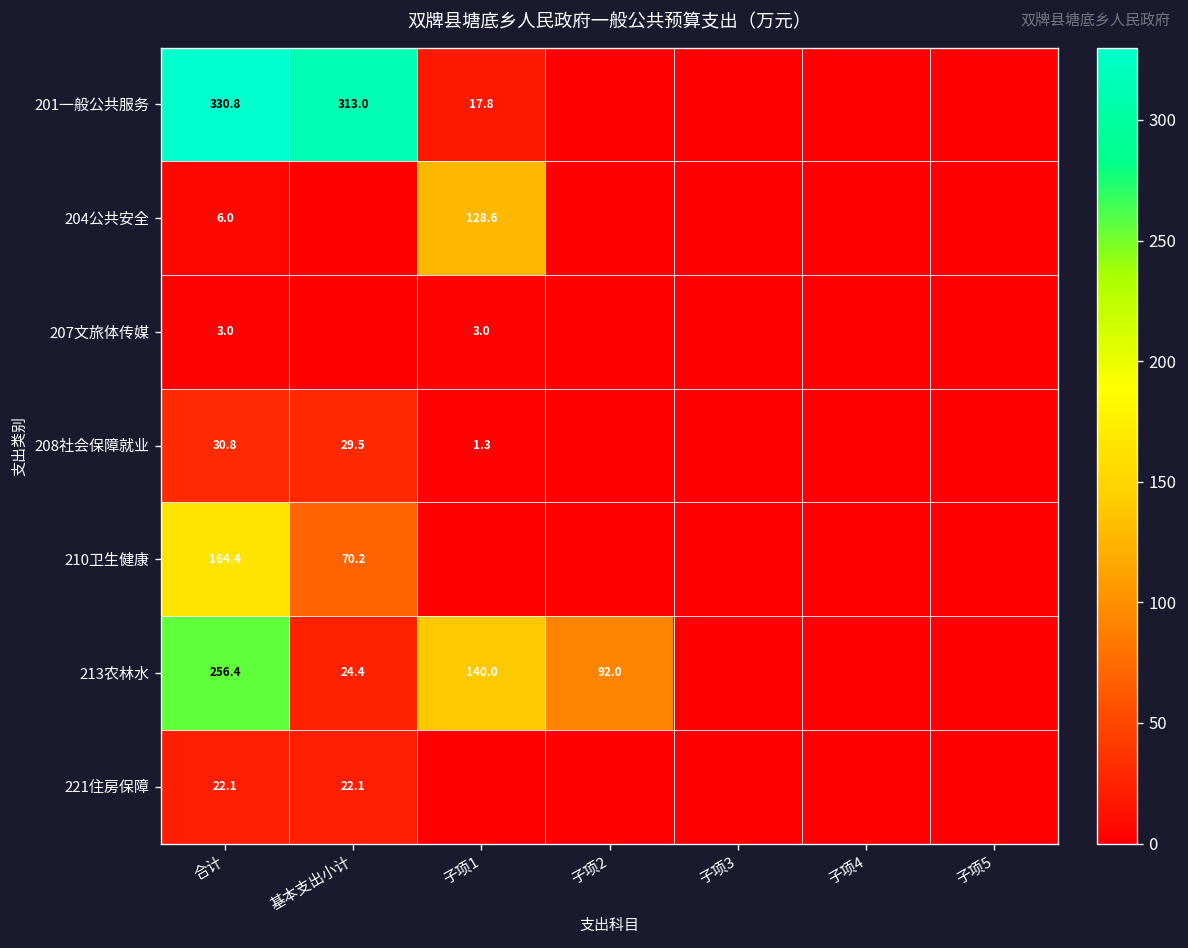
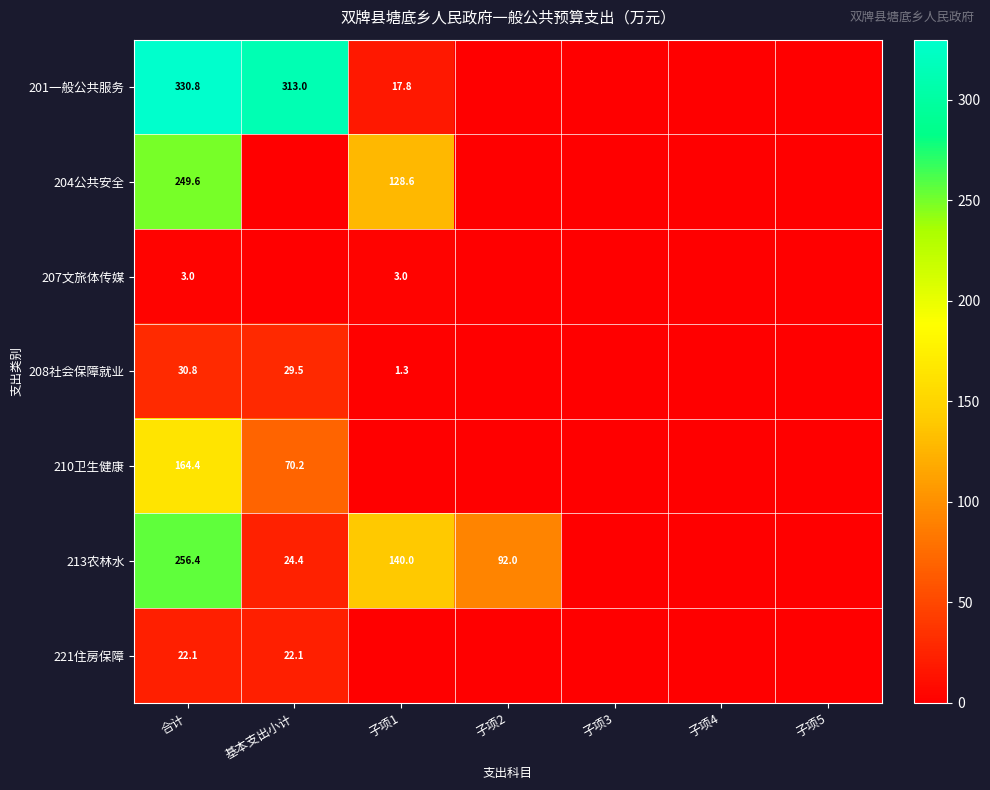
204公共安全, 合计: 6.0 -> 249.6
